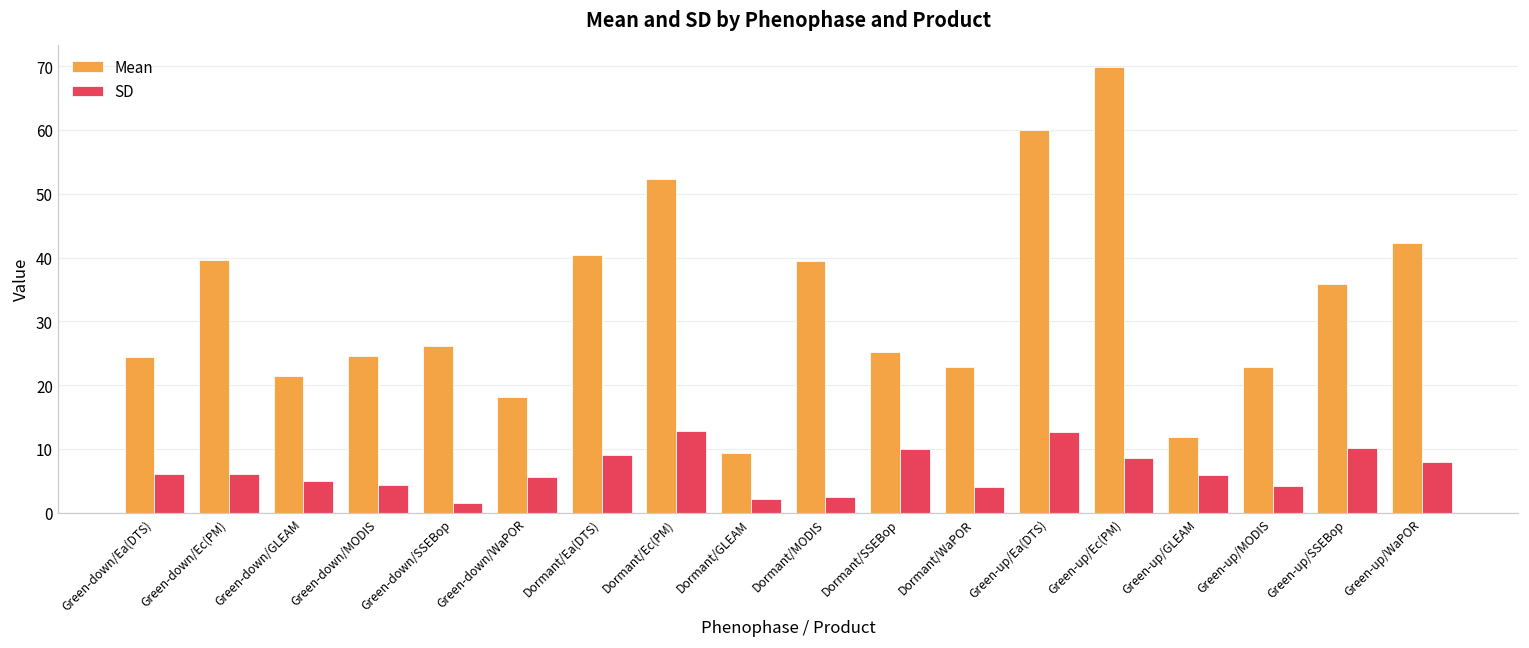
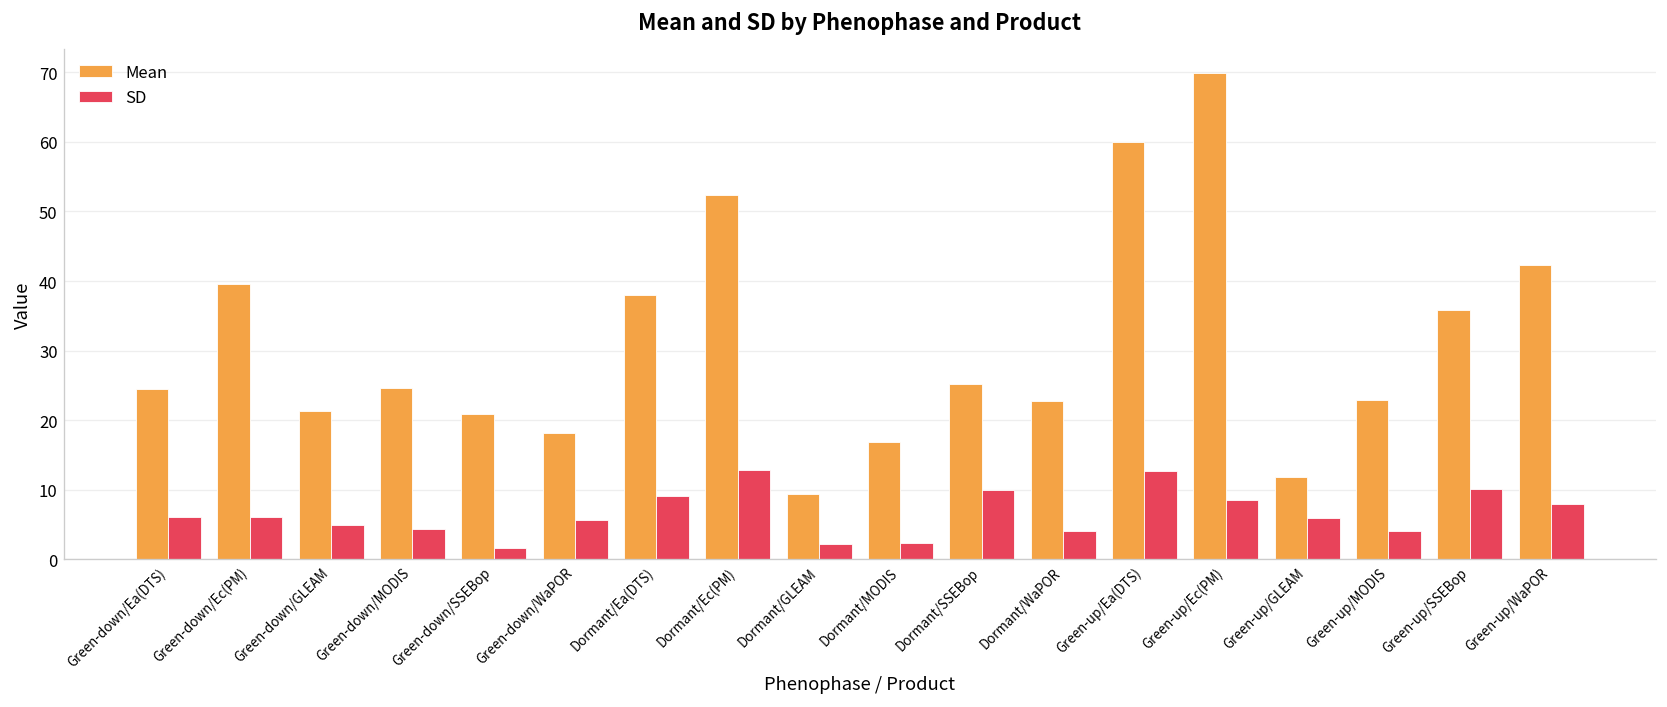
Mean, Green-down/SSEBop: 26 -> 21
Mean, Dormant/Ea(DTS): 40 -> 38
Mean, Dormant/MODIS: 40 -> 17
